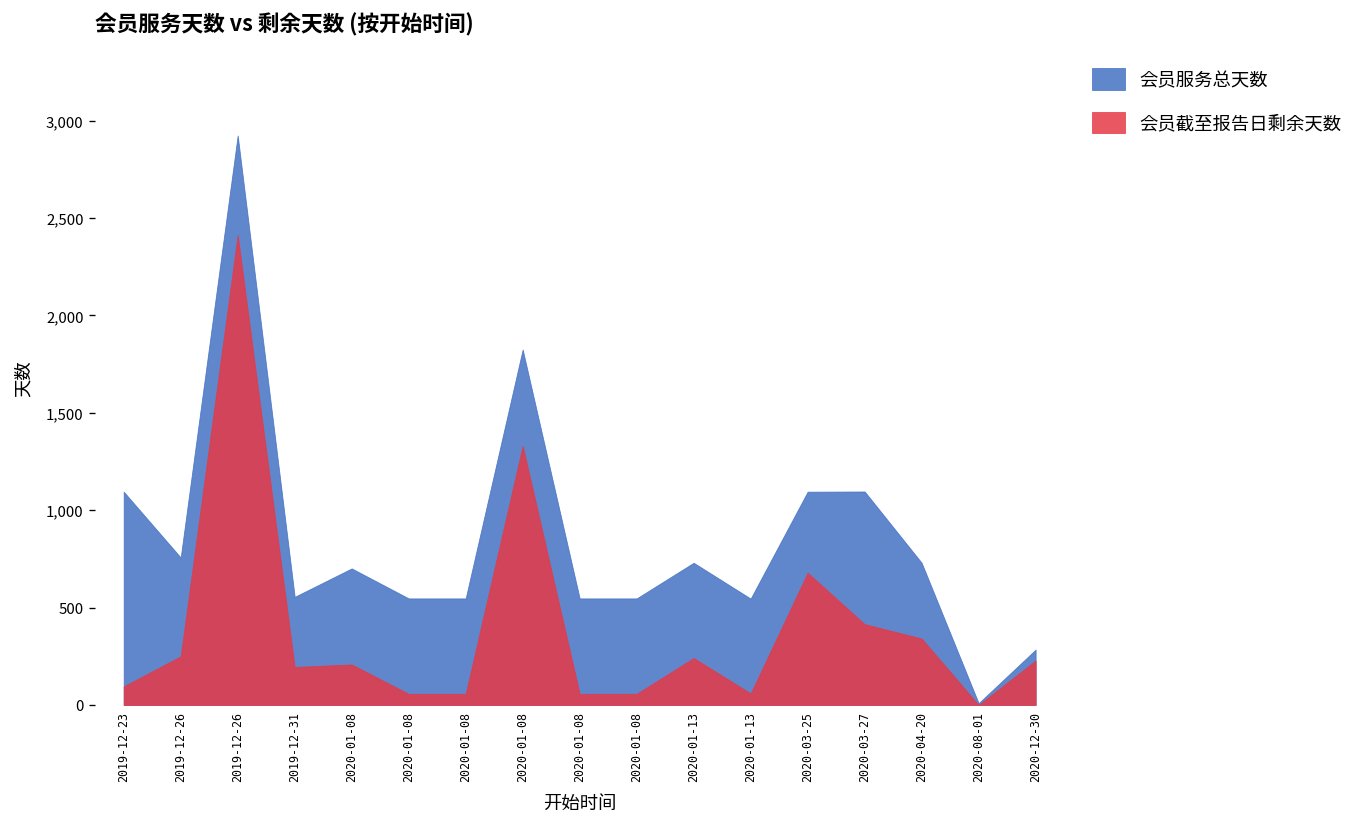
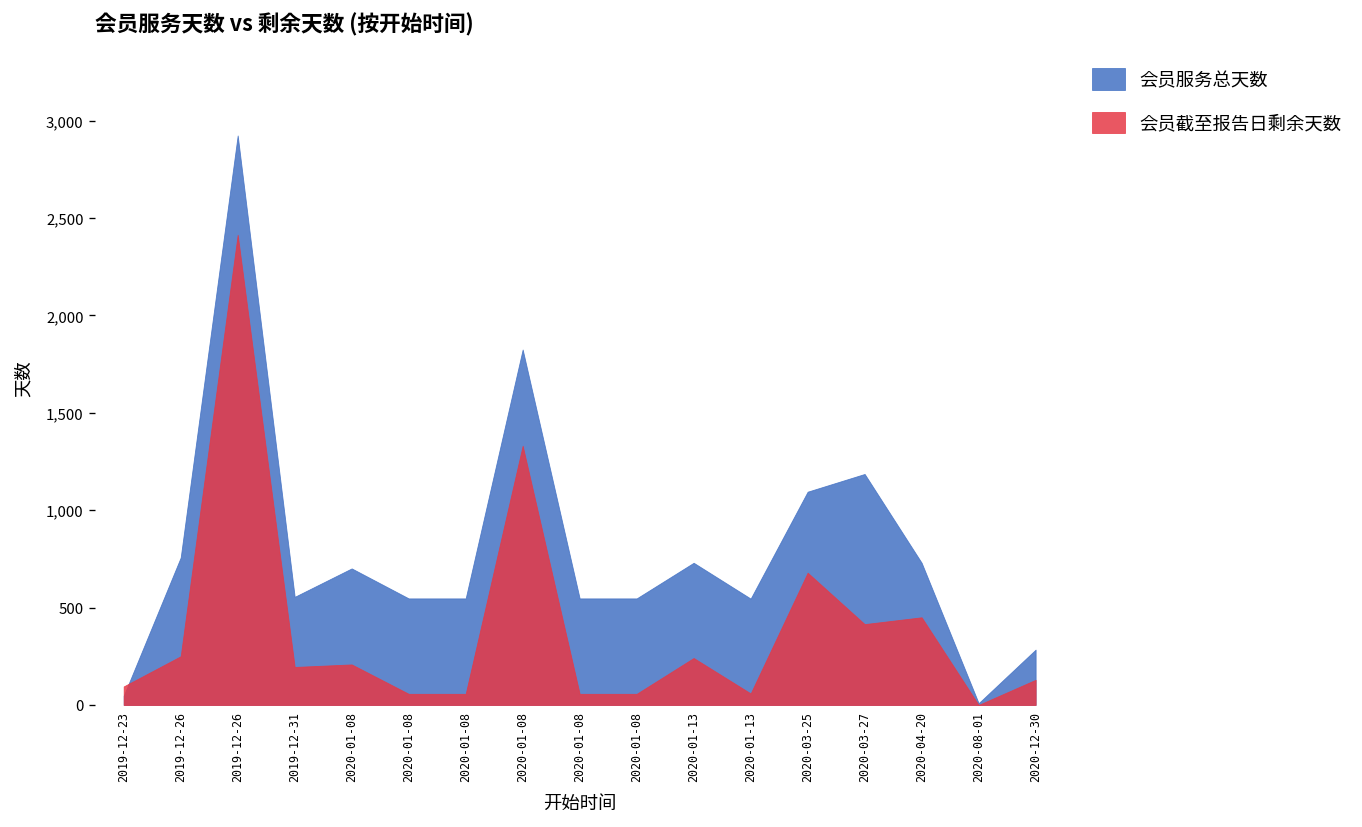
会员服务总天数, 2019-12-23: 1,100 -> 50
会员服务总天数, 2020-03-27: 1,100 -> 1,190
会员截至报告日剩余天数, 2020-04-20: 340 -> 450
会员截至报告日剩余天数, 2020-12-30: 230 -> 130
